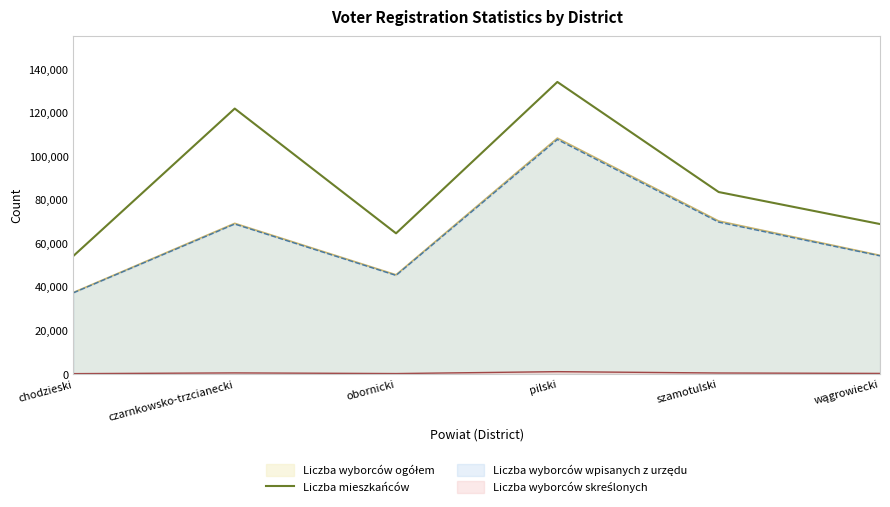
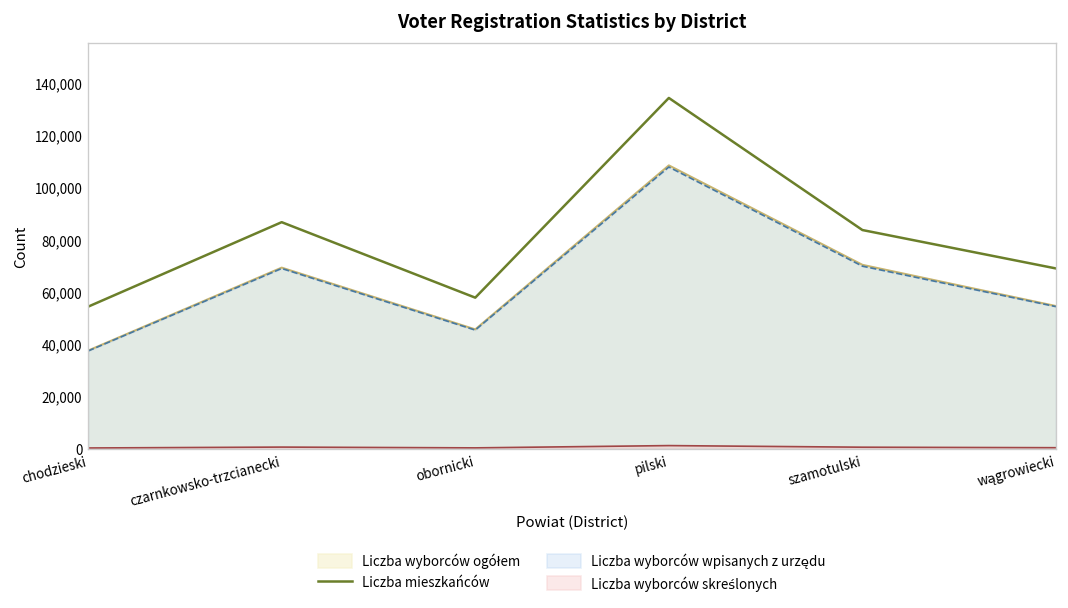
Liczba mieszkańców, czarnkowsko-trzcianecki: 122,000 -> 87,000
Liczba mieszkańców, obornicki: 65,000 -> 58,000
